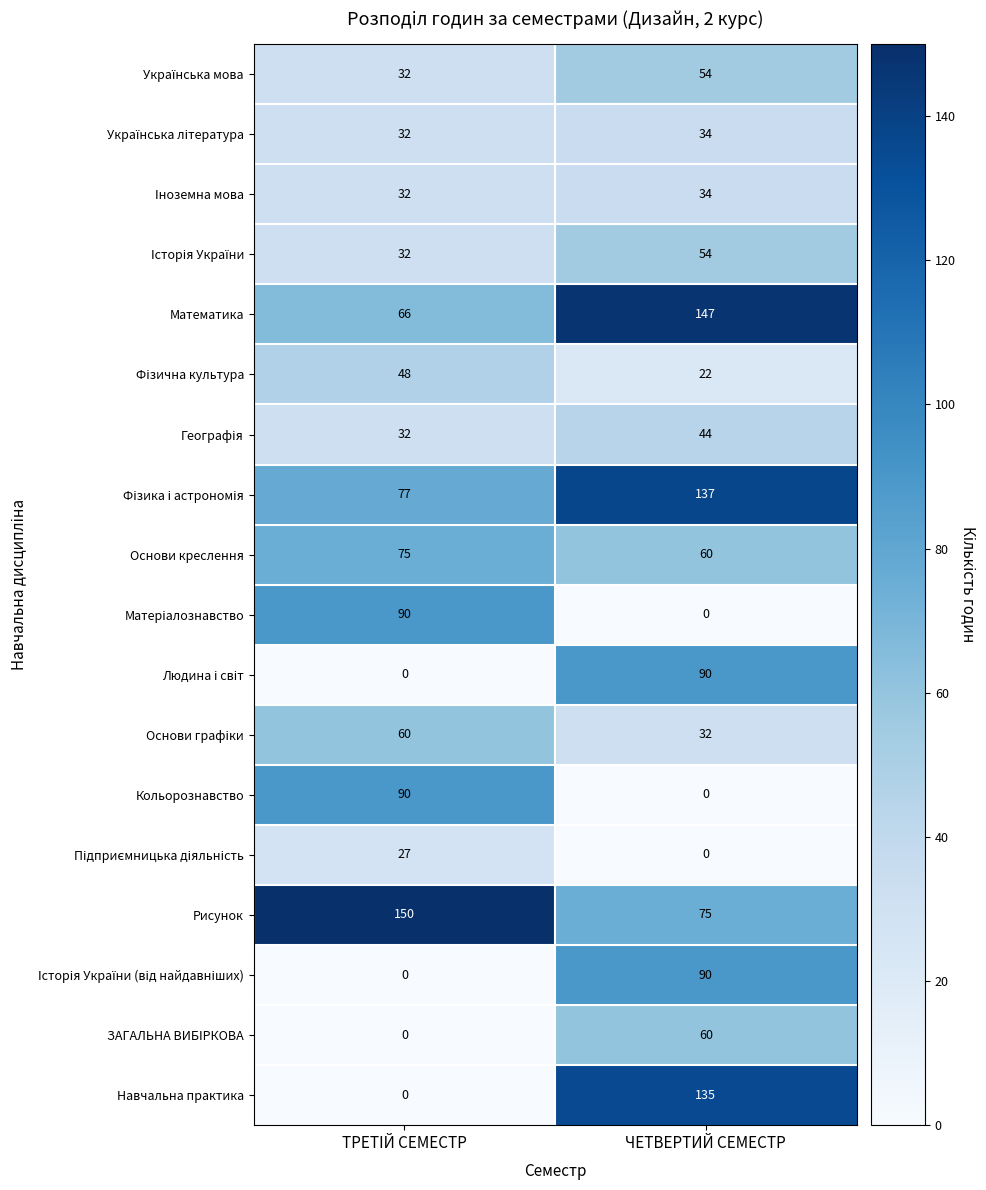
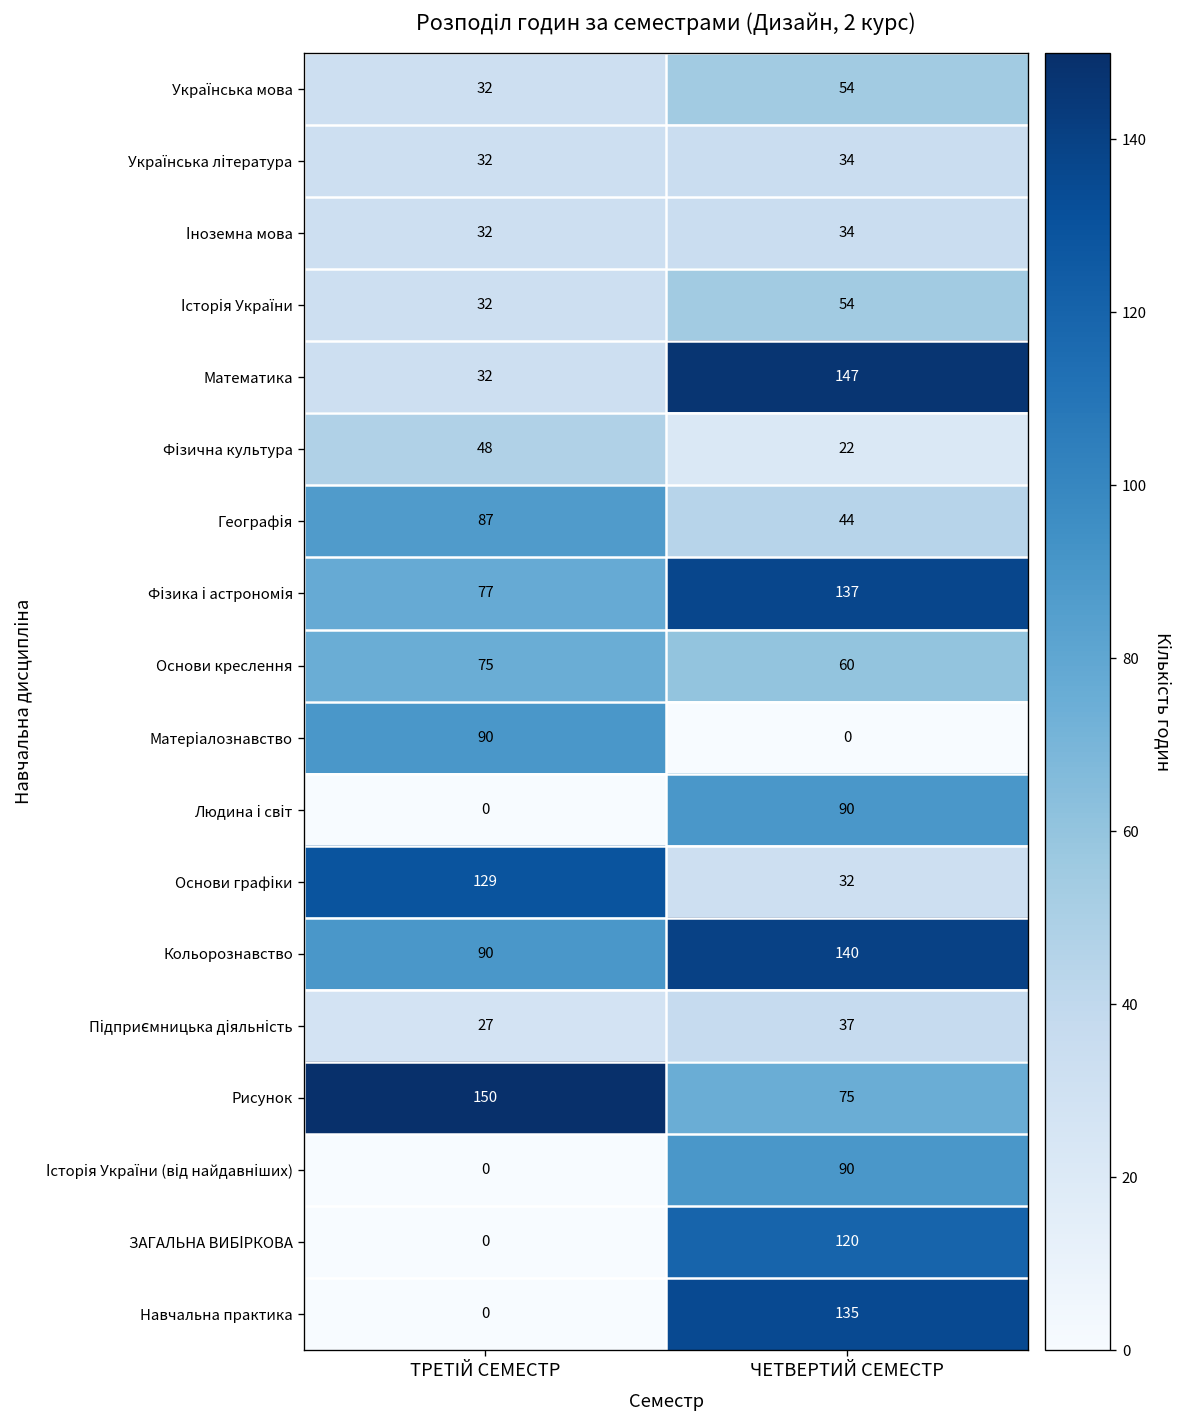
Математика, ТРЕТІЙ СЕМЕСТР: 66 -> 32
Географія, ТРЕТІЙ СЕМЕСТР: 32 -> 87
Основи графіки, ТРЕТІЙ СЕМЕСТР: 60 -> 129
Кольорознавство, ЧЕТВЕРТИЙ СЕМЕСТР: 0 -> 140
Підприємницька діяльність, ЧЕТВЕРТИЙ СЕМЕСТР: 0 -> 37
ЗАГАЛЬНА ВИБІРКОВА, ЧЕТВЕРТИЙ СЕМЕСТР: 60 -> 120
